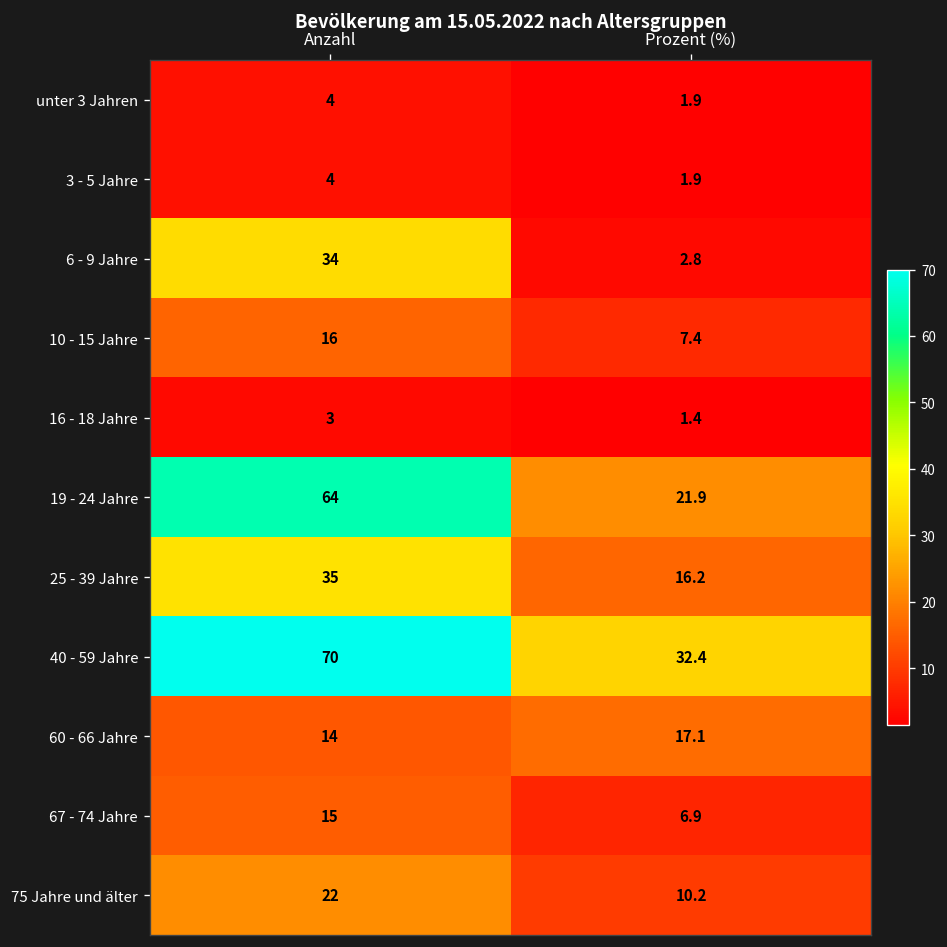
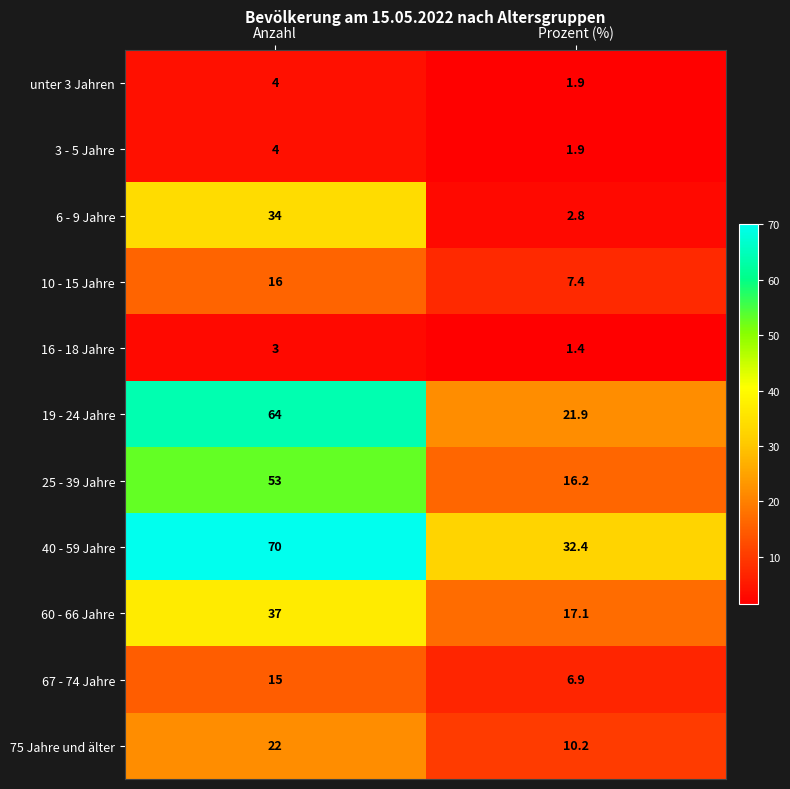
25 - 39 Jahre, Anzahl: 35 -> 53
60 - 66 Jahre, Anzahl: 14 -> 37
